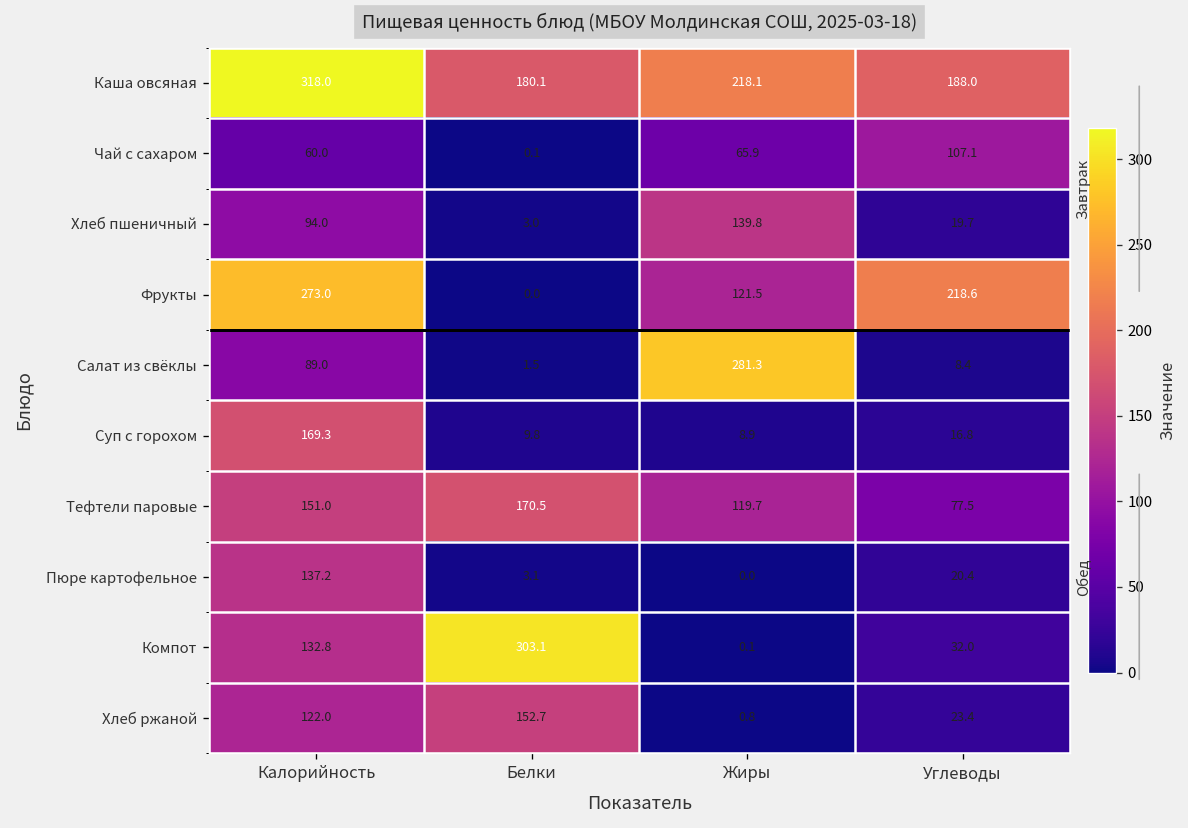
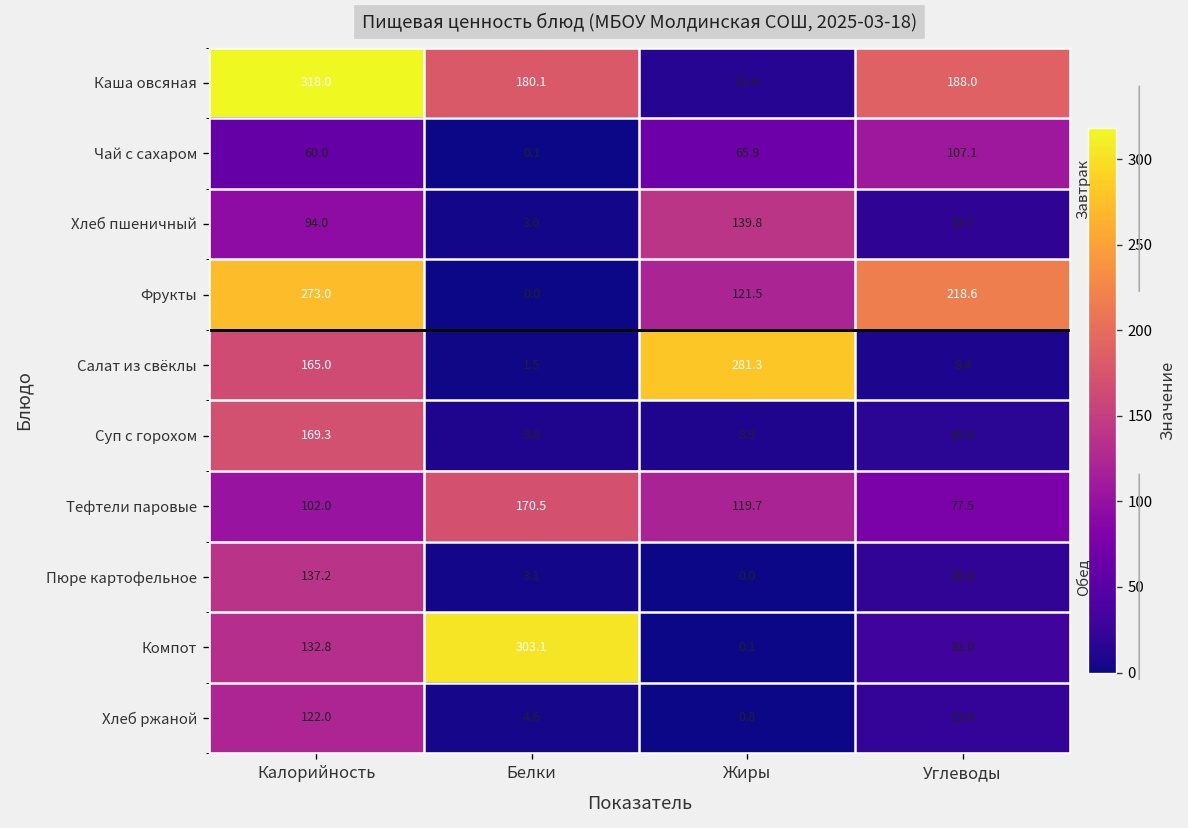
Каша овсяная, Жиры: 218.1 -> 13.4
Салат из свёклы, Калорийность: 89.0 -> 165.0
Тефтели паровые, Калорийность: 151.0 -> 102.0
Хлеб ржаной, Белки: 152.7 -> 4.6
